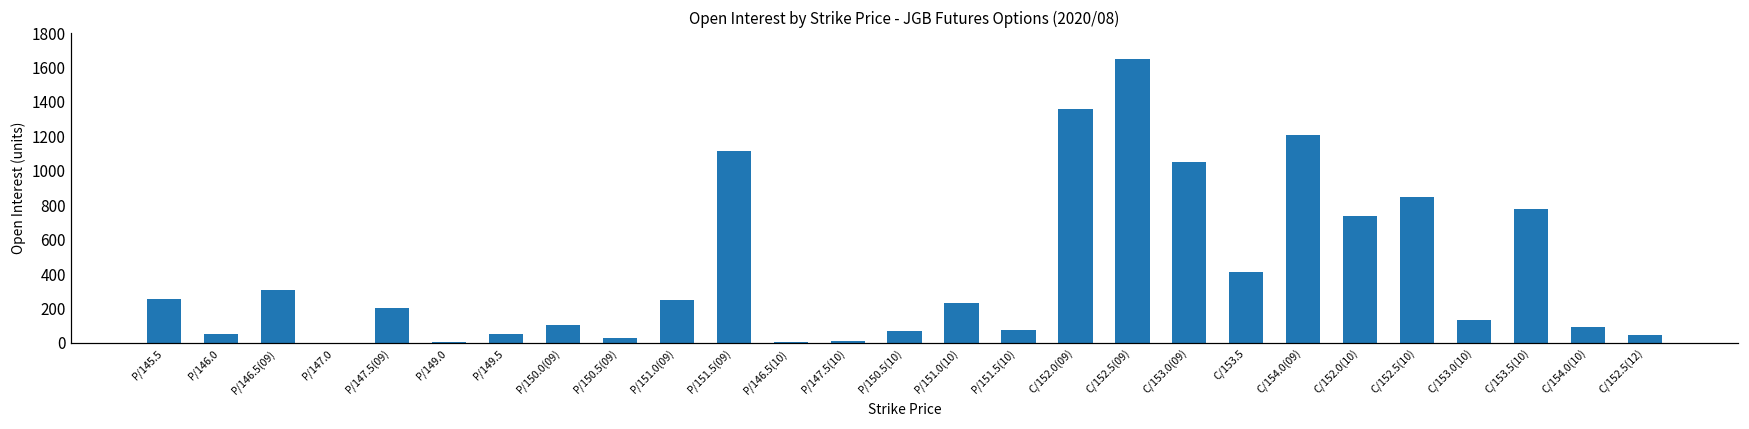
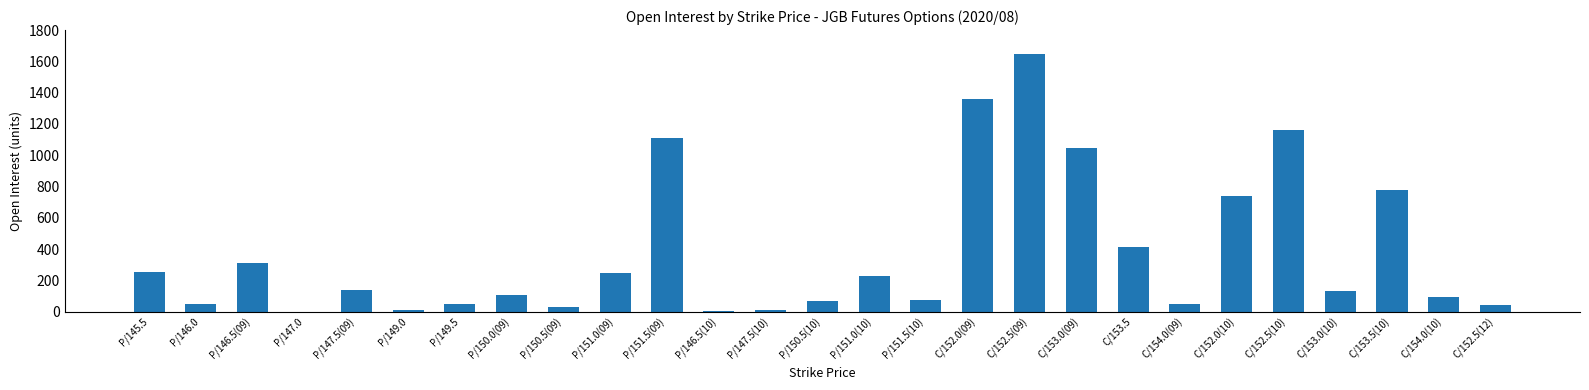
P/147.5(09): 200 -> 140
C/154.0(09): 1210 -> 50
C/152.5(10): 850 -> 1160
